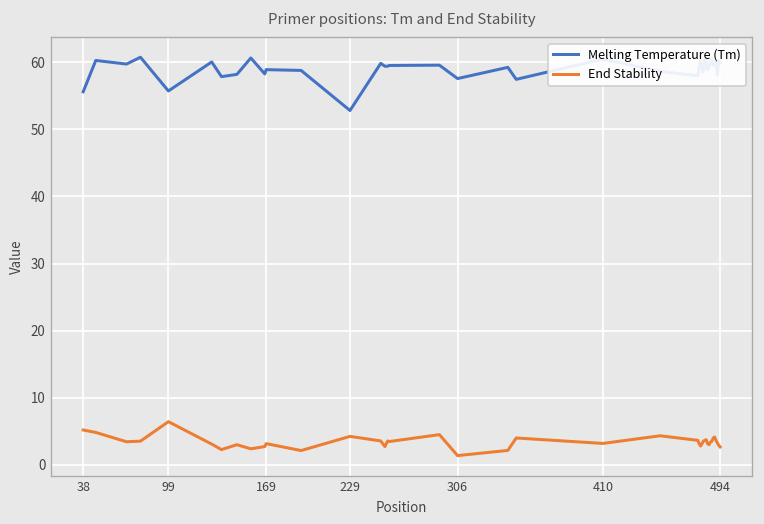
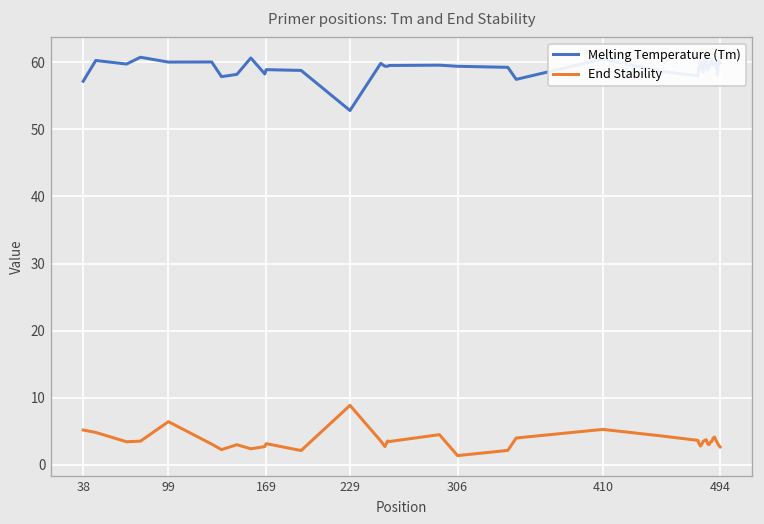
Melting Temperature (Tm), 38: 56 -> 57
Melting Temperature (Tm), 99: 56 -> 60
End Stability, 229: 4 -> 9
Melting Temperature (Tm), 306: 58 -> 59
End Stability, 410: 3 -> 5
